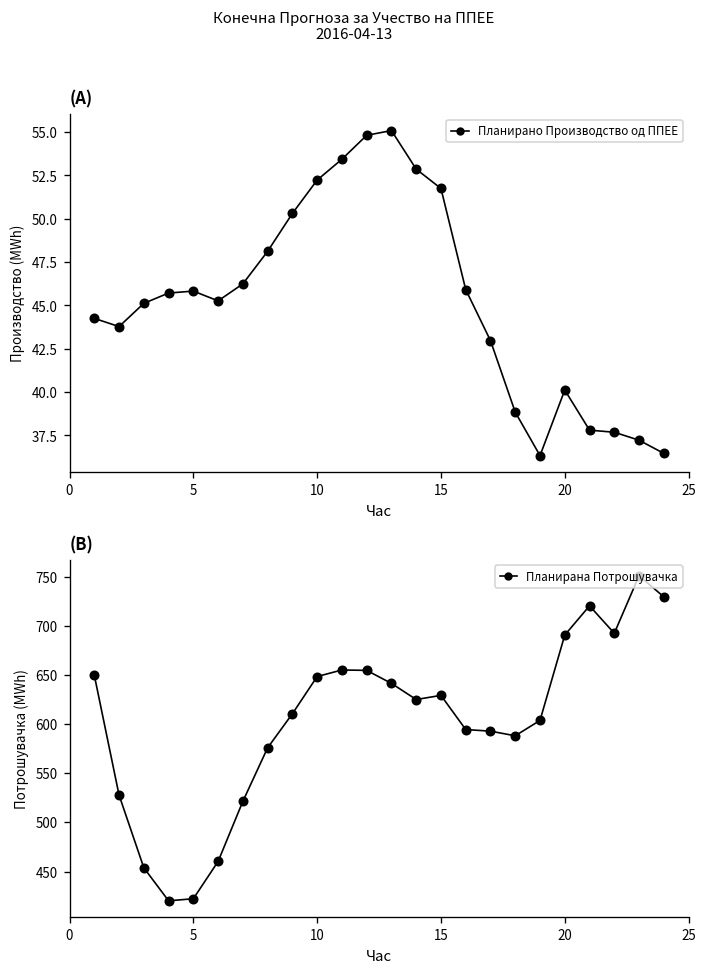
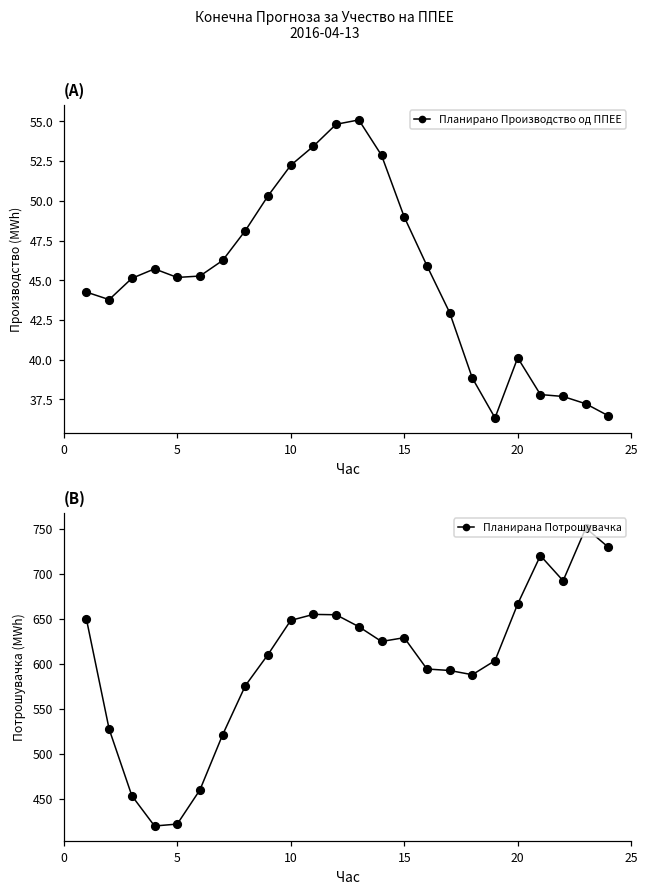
(A), 5: 45.8 -> 45.2
(A), 15: 51.7 -> 49.0
(B), 20: 690 -> 670
